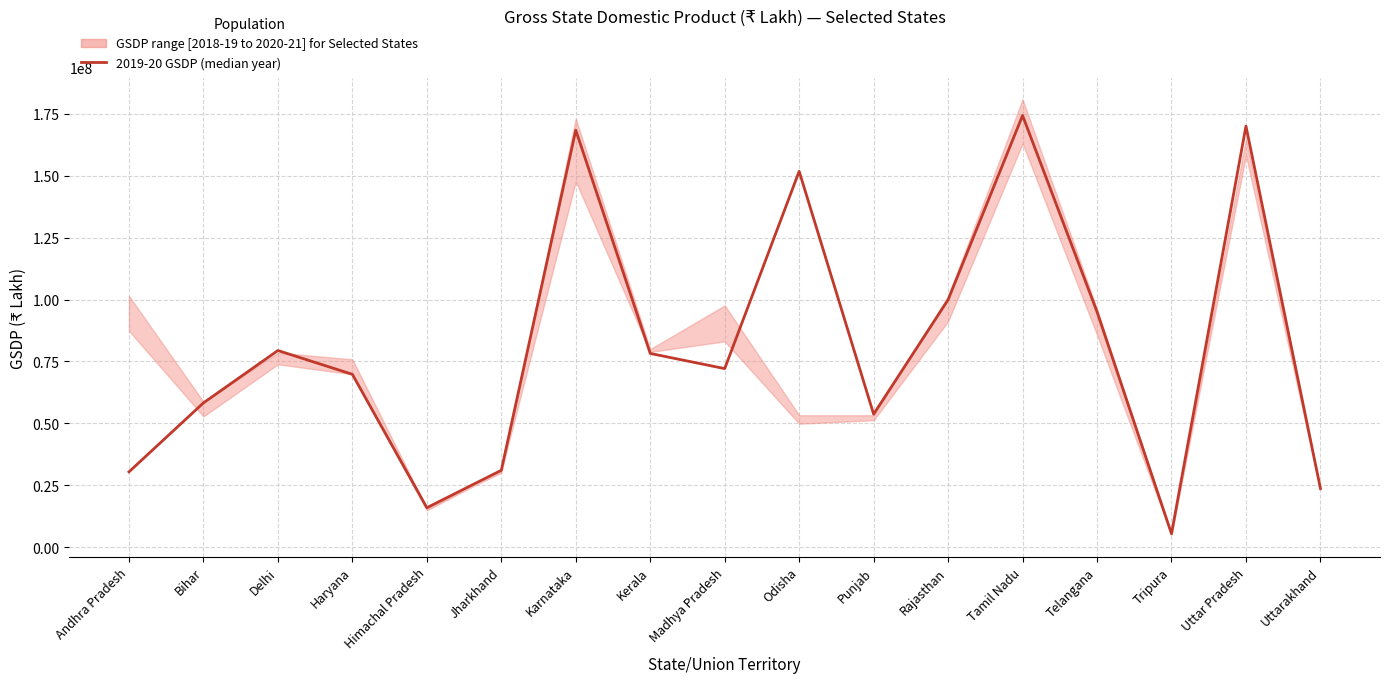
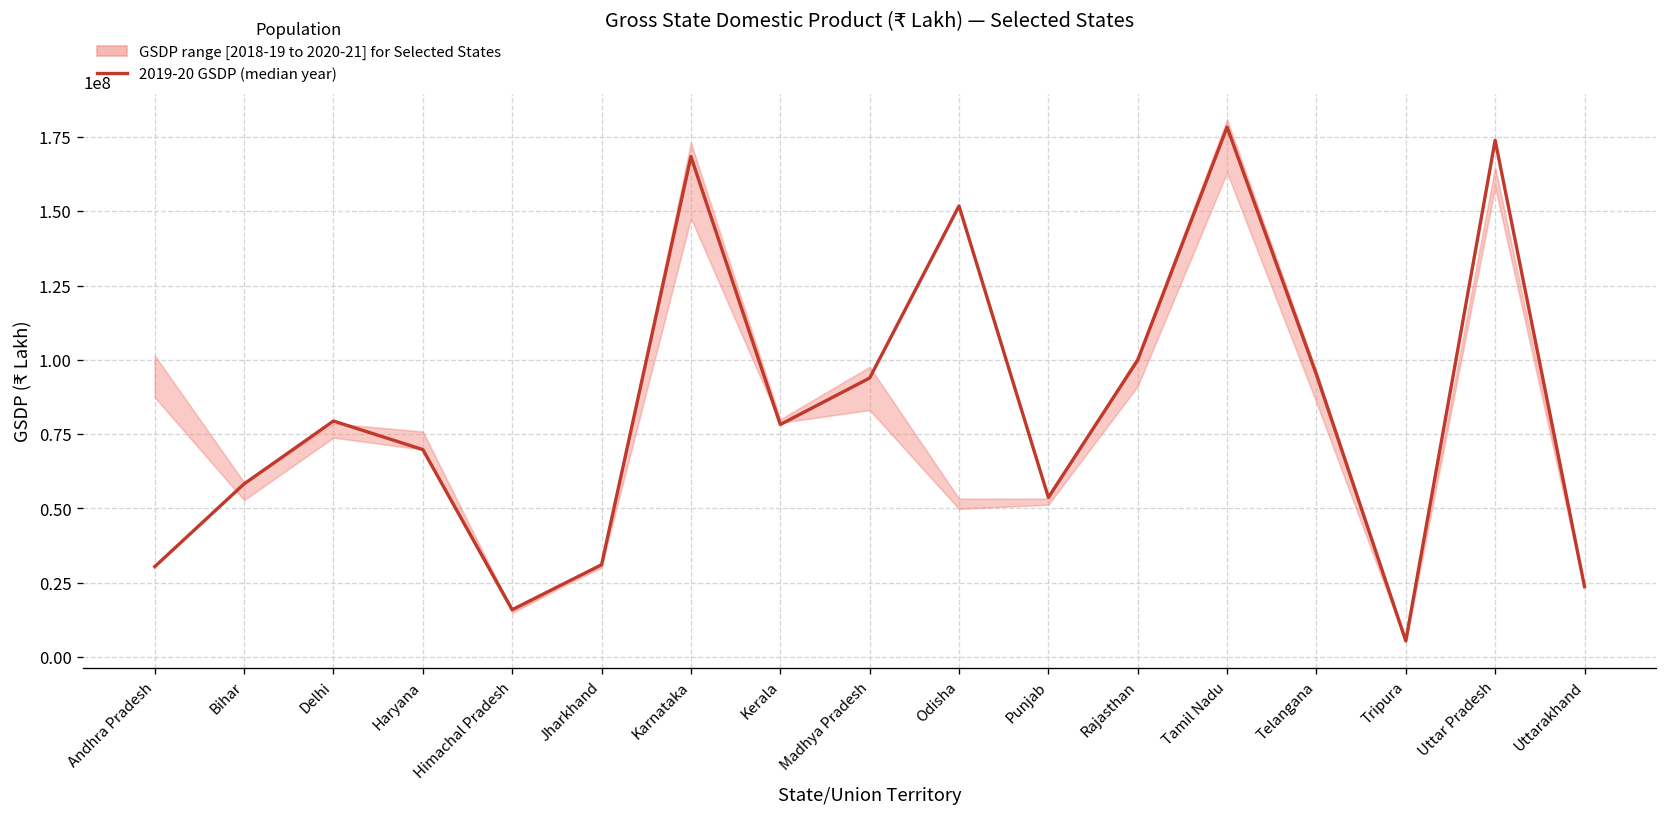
2019-20 GSDP (median year), Madhya Pradesh: 72000000 -> 94000000
2019-20 GSDP (median year), Tamil Nadu: 174000000 -> 178000000
2019-20 GSDP (median year), Uttar Pradesh: 170000000 -> 174000000
